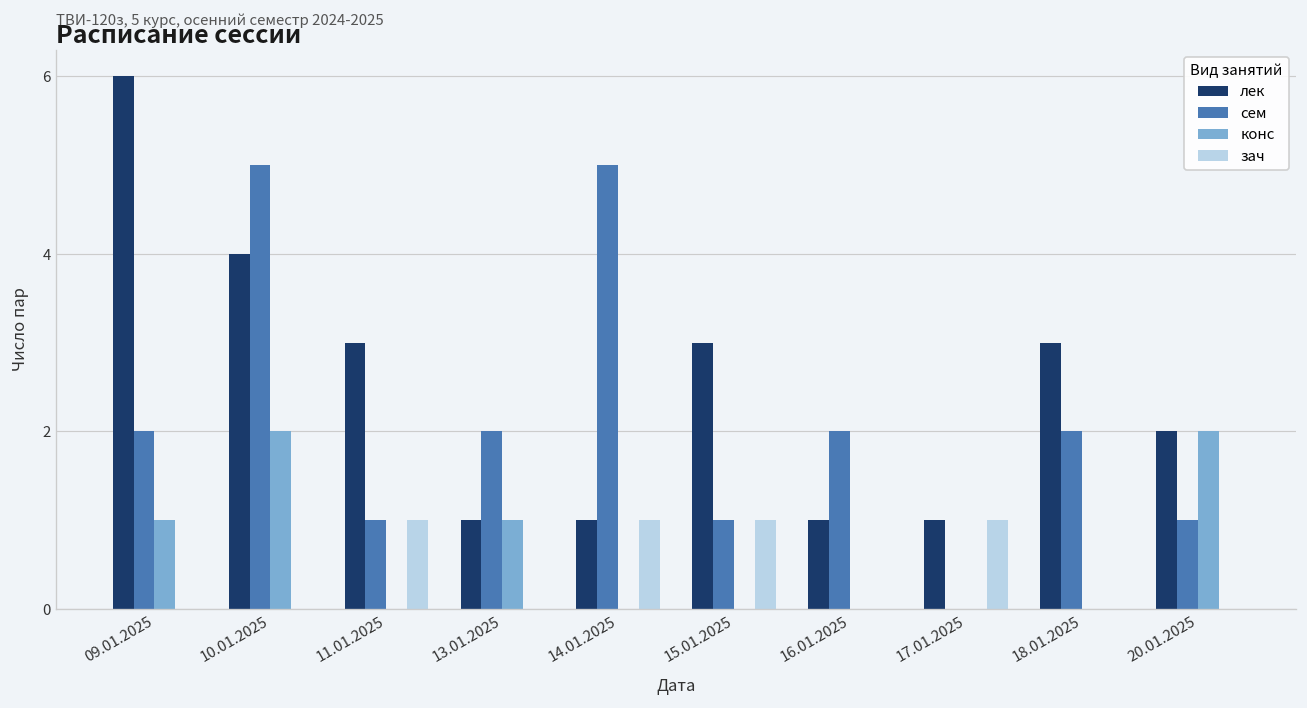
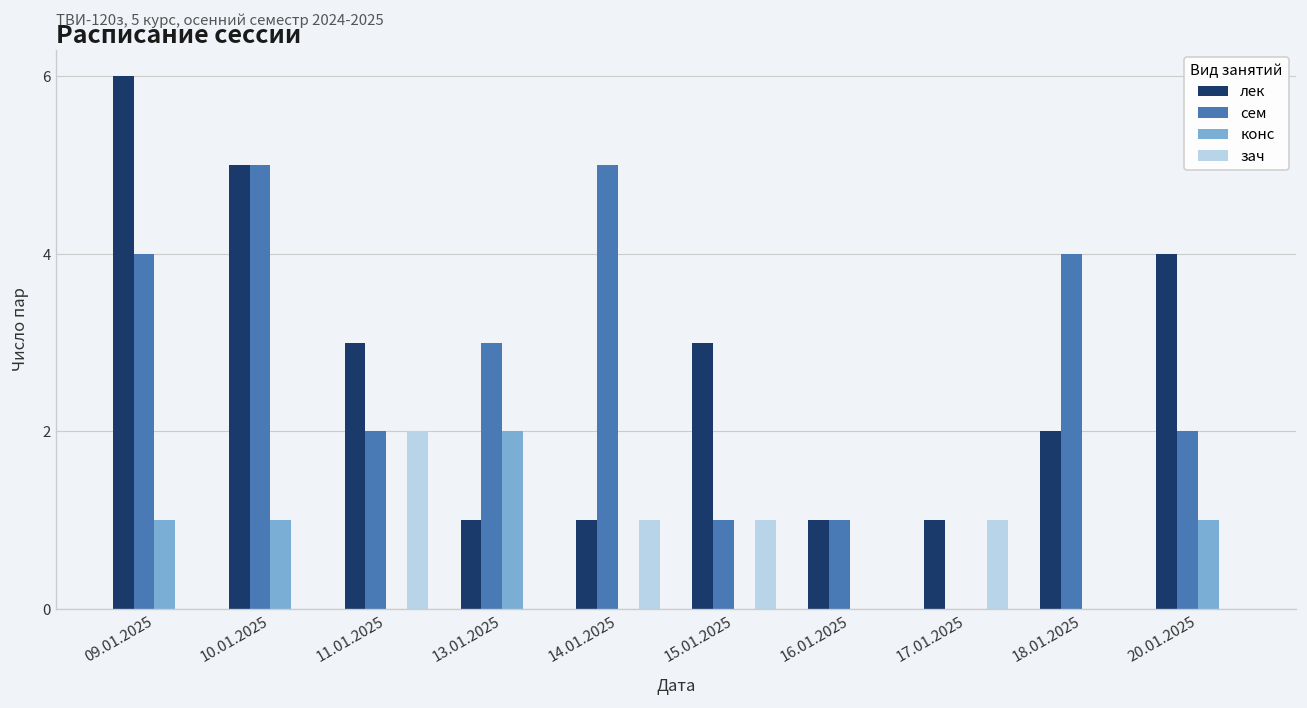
сем, 09.01.2025: 2 -> 4
лек, 10.01.2025: 4 -> 5
конс, 10.01.2025: 2 -> 1
сем, 11.01.2025: 1 -> 2
зач, 11.01.2025: 1 -> 2
сем, 13.01.2025: 2 -> 3
конс, 13.01.2025: 1 -> 2
сем, 16.01.2025: 2 -> 1
лек, 18.01.2025: 3 -> 2
сем, 18.01.2025: 2 -> 4
лек, 20.01.2025: 2 -> 4
сем, 20.01.2025: 1 -> 2
конс, 20.01.2025: 2 -> 1
